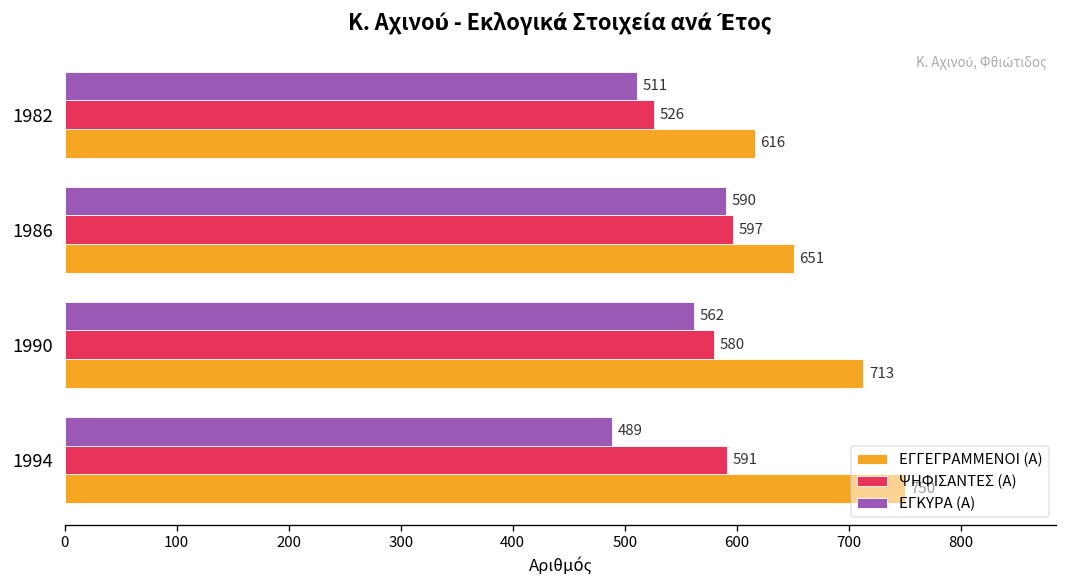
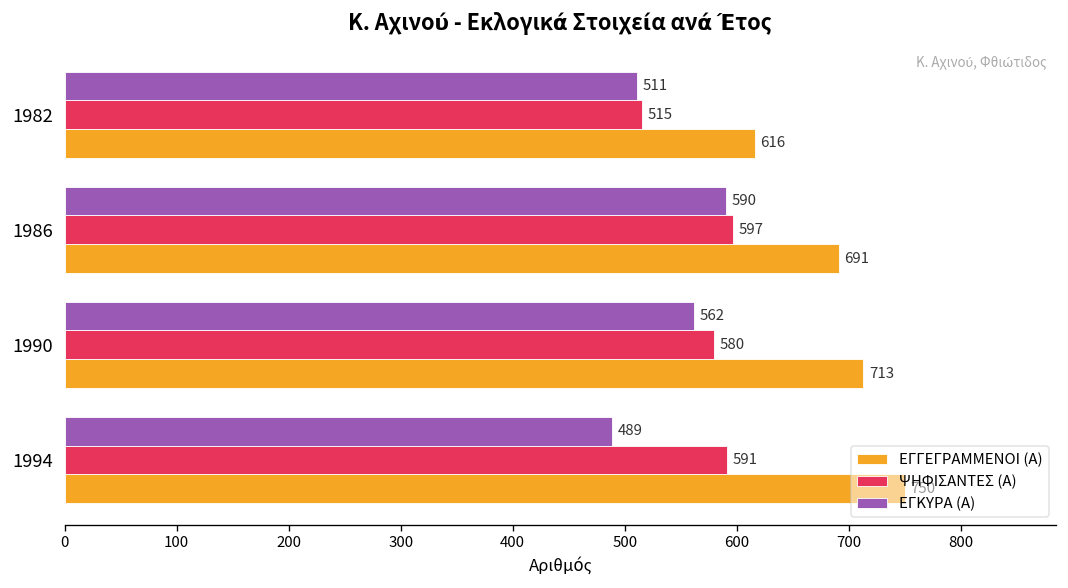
ΨΗΦΙΣΑΝΤΕΣ (Α), 1982: 526 -> 515
ΕΓΓΕΓΡΑΜΜΕΝΟΙ (Α), 1986: 651 -> 691
